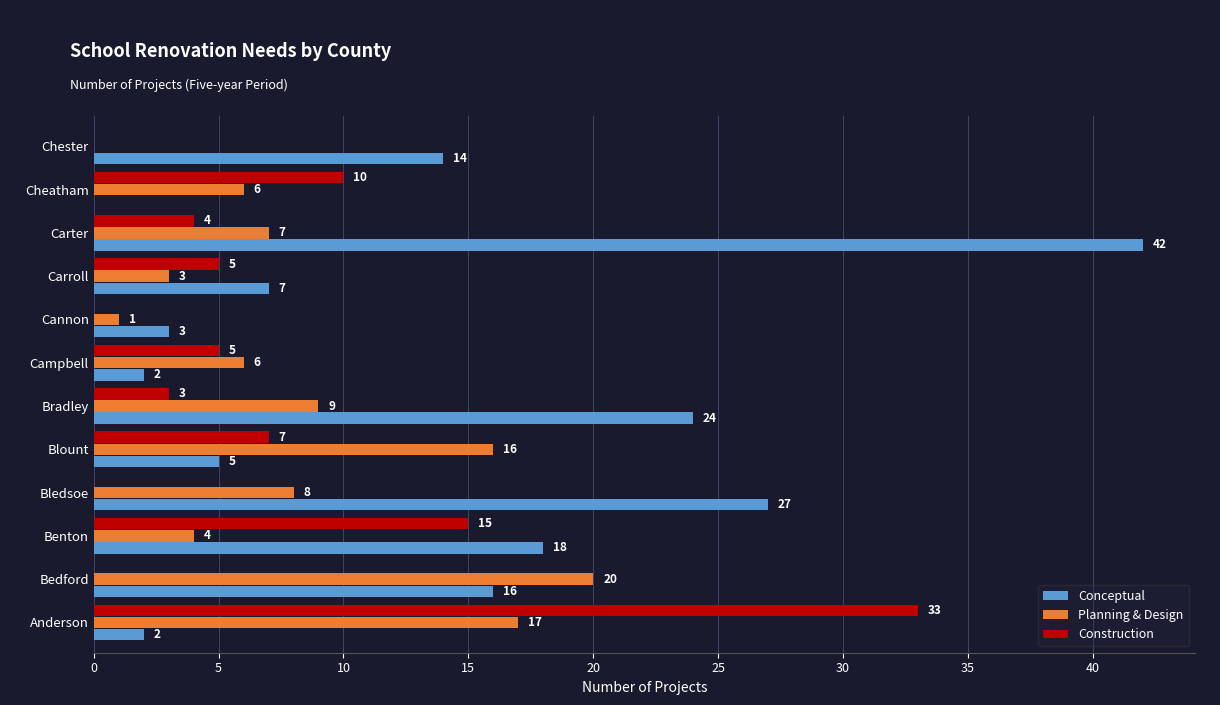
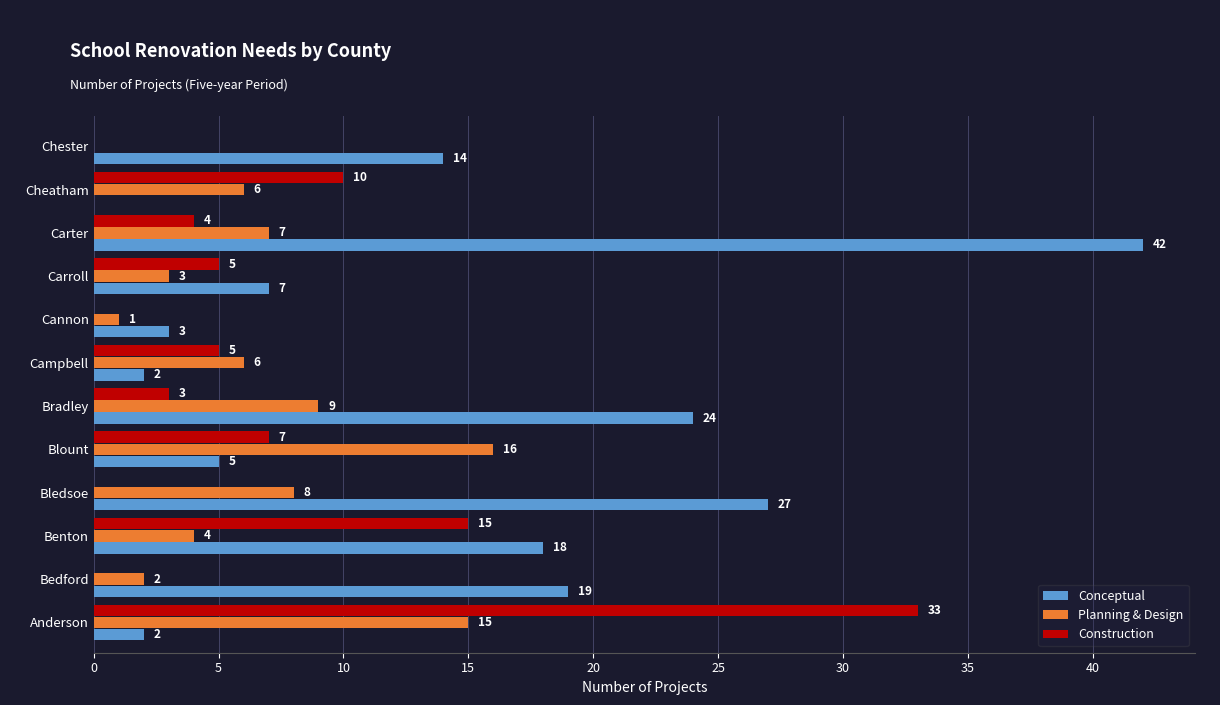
Planning & Design, Bedford: 20 -> 2
Conceptual, Bedford: 16 -> 19
Planning & Design, Anderson: 17 -> 15
